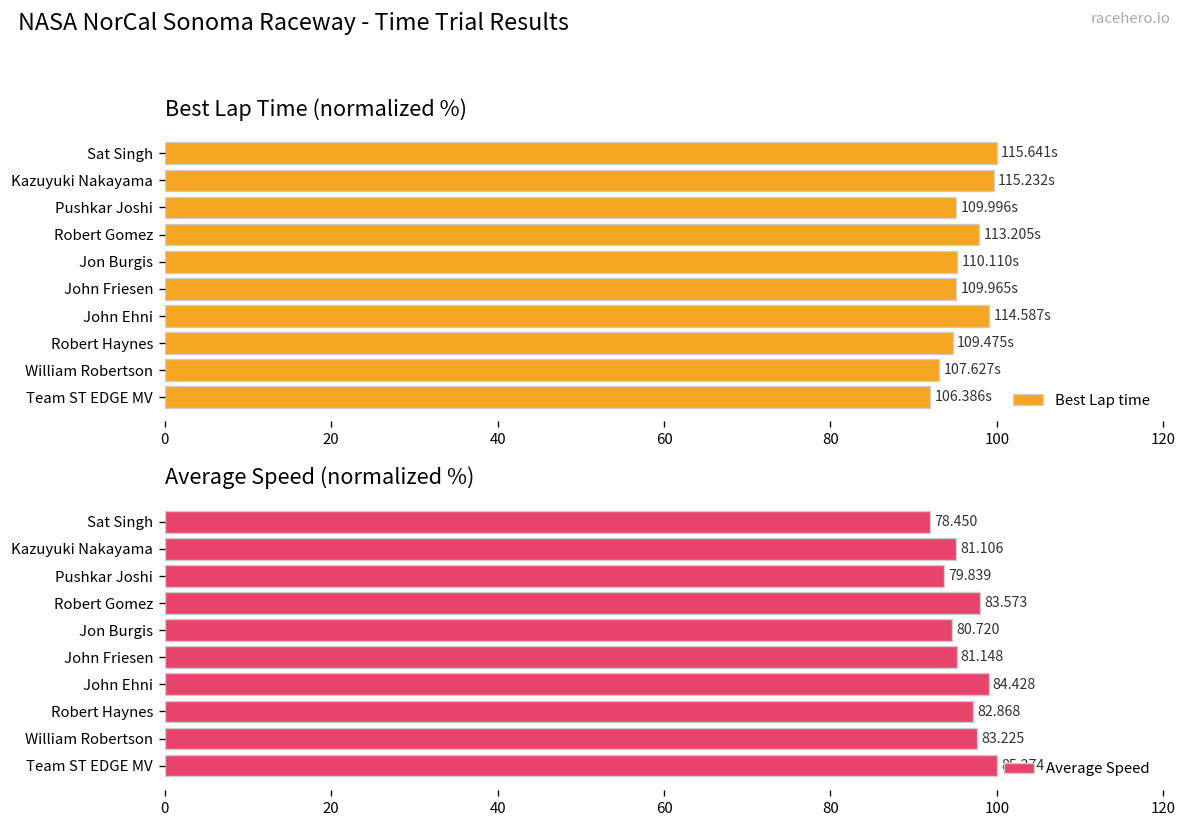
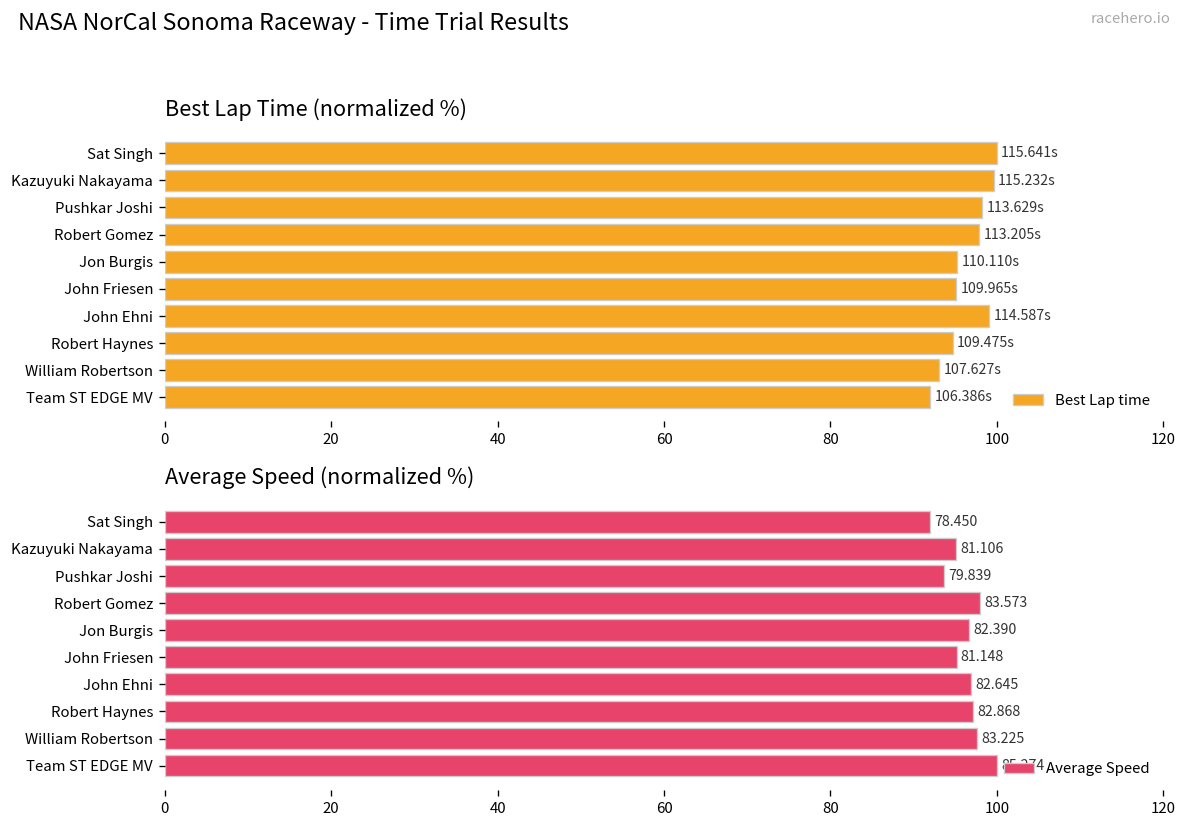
Best Lap Time (normalized %), Pushkar Joshi: 109.996s -> 113.629s
Average Speed (normalized %), Jon Burgis: 80.720 -> 82.390
Average Speed (normalized %), John Ehni: 84.428 -> 82.645
